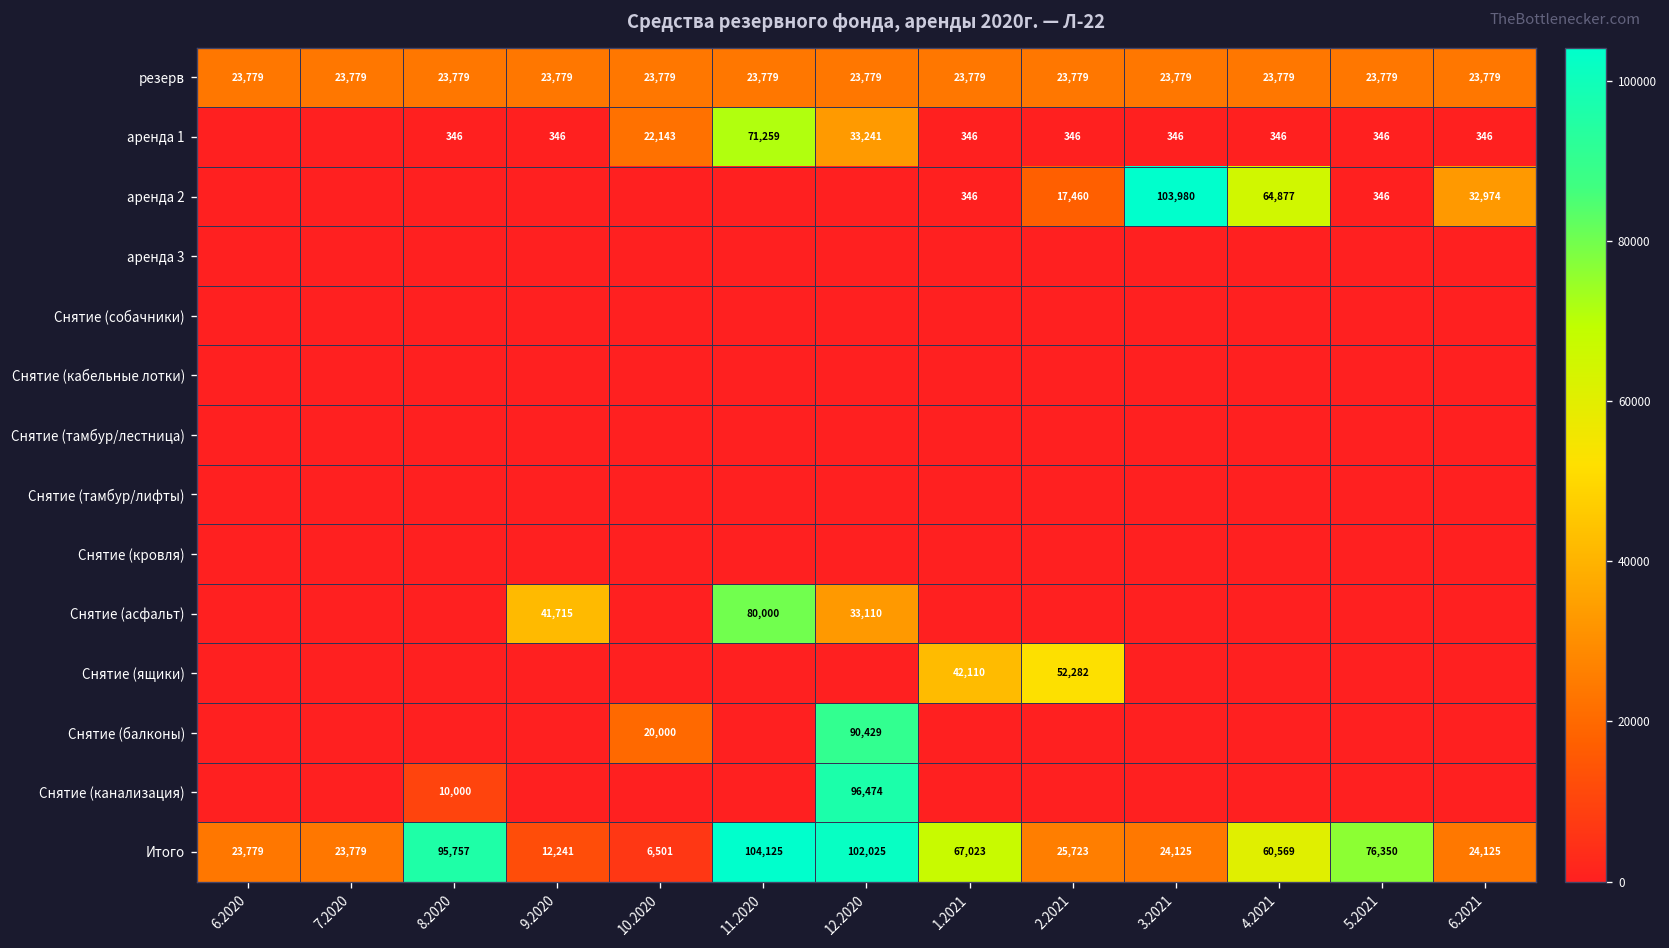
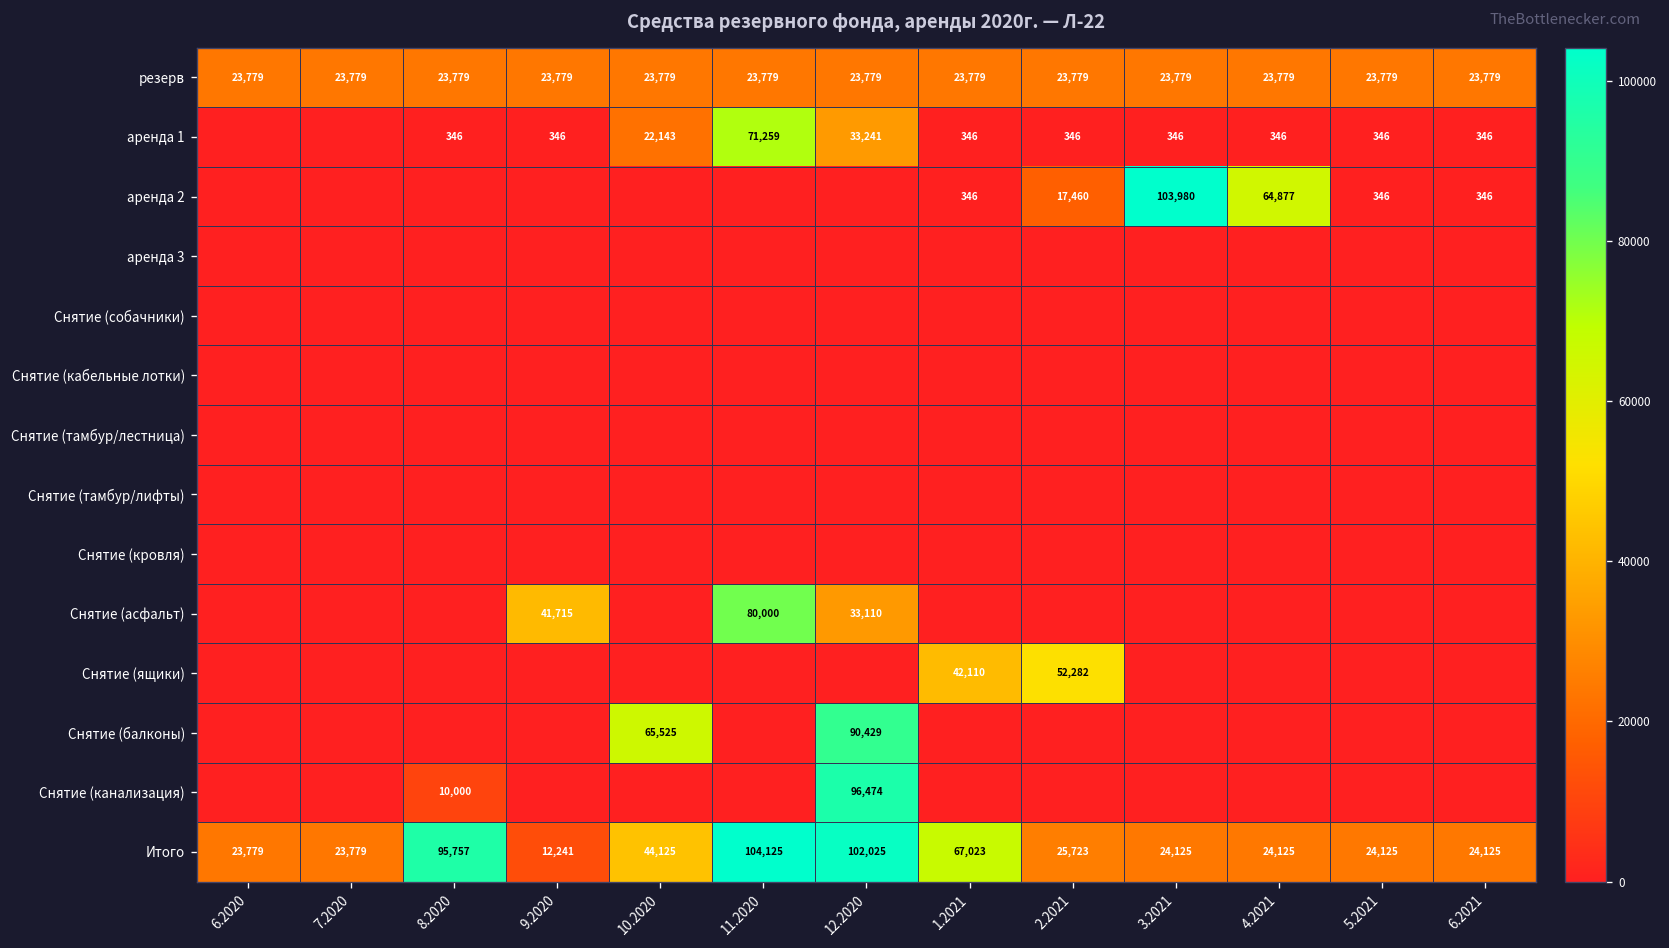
аренда 2, 6.2021: 32,974 -> 346
Снятие (балконы), 10.2020: 20,000 -> 65,525
Итого, 10.2020: 6,501 -> 44,125
Итого, 4.2021: 60,569 -> 24,125
Итого, 5.2021: 76,350 -> 24,125
